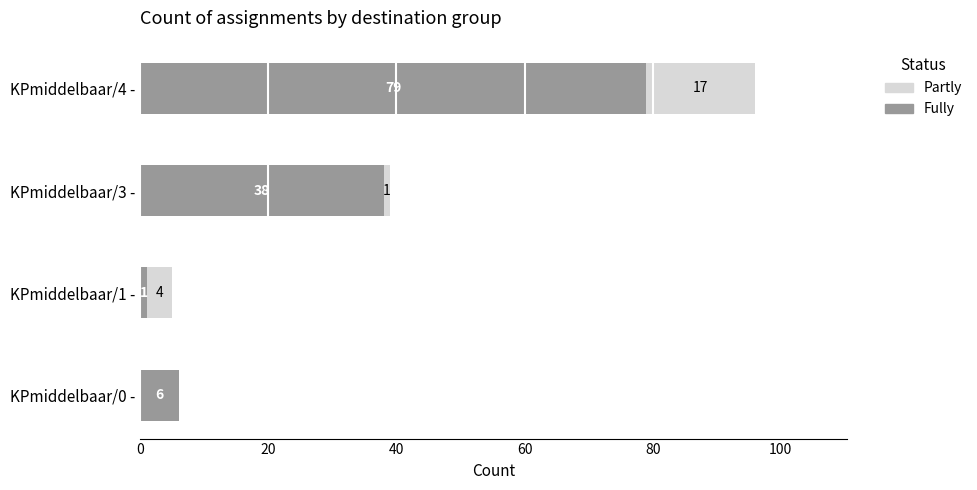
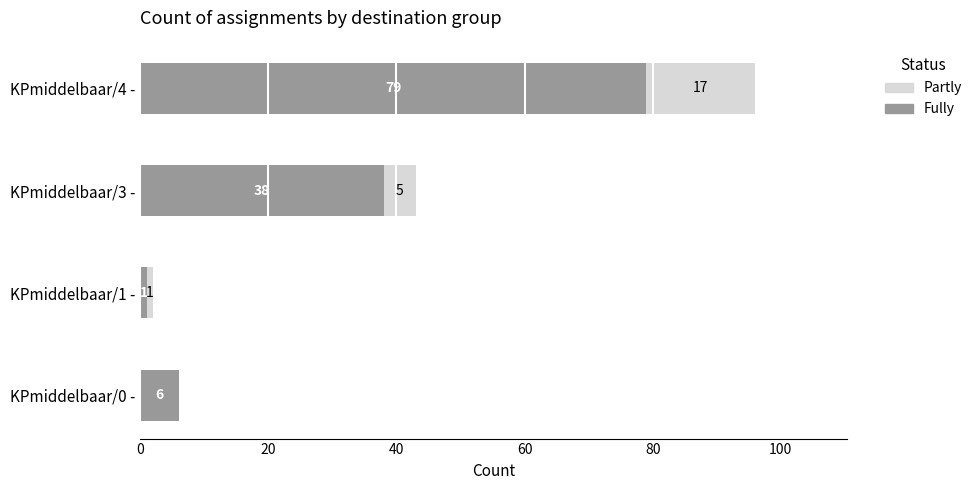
Partly, KPmiddelbaar/3 -: 1 -> 5
Partly, KPmiddelbaar/1 -: 4 -> 1
